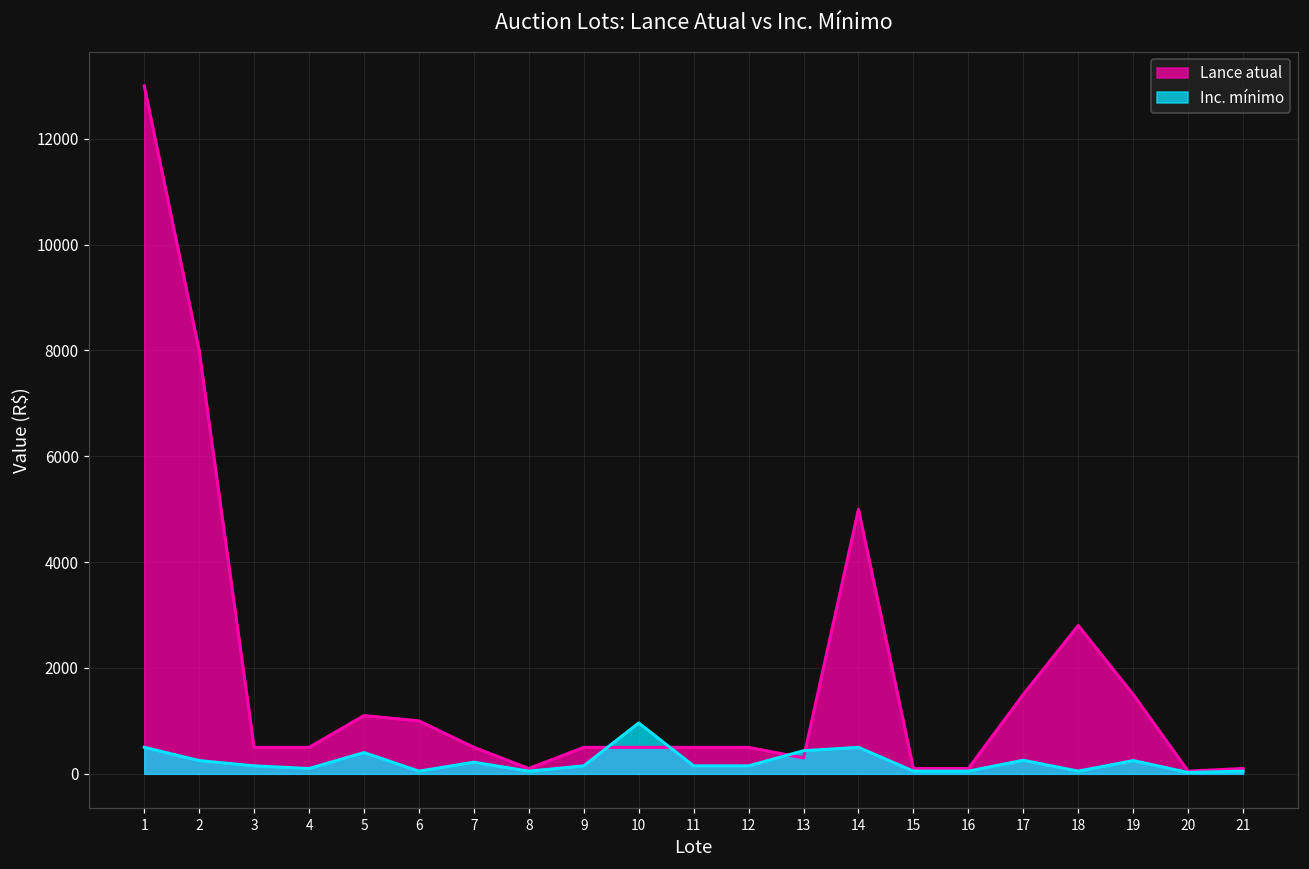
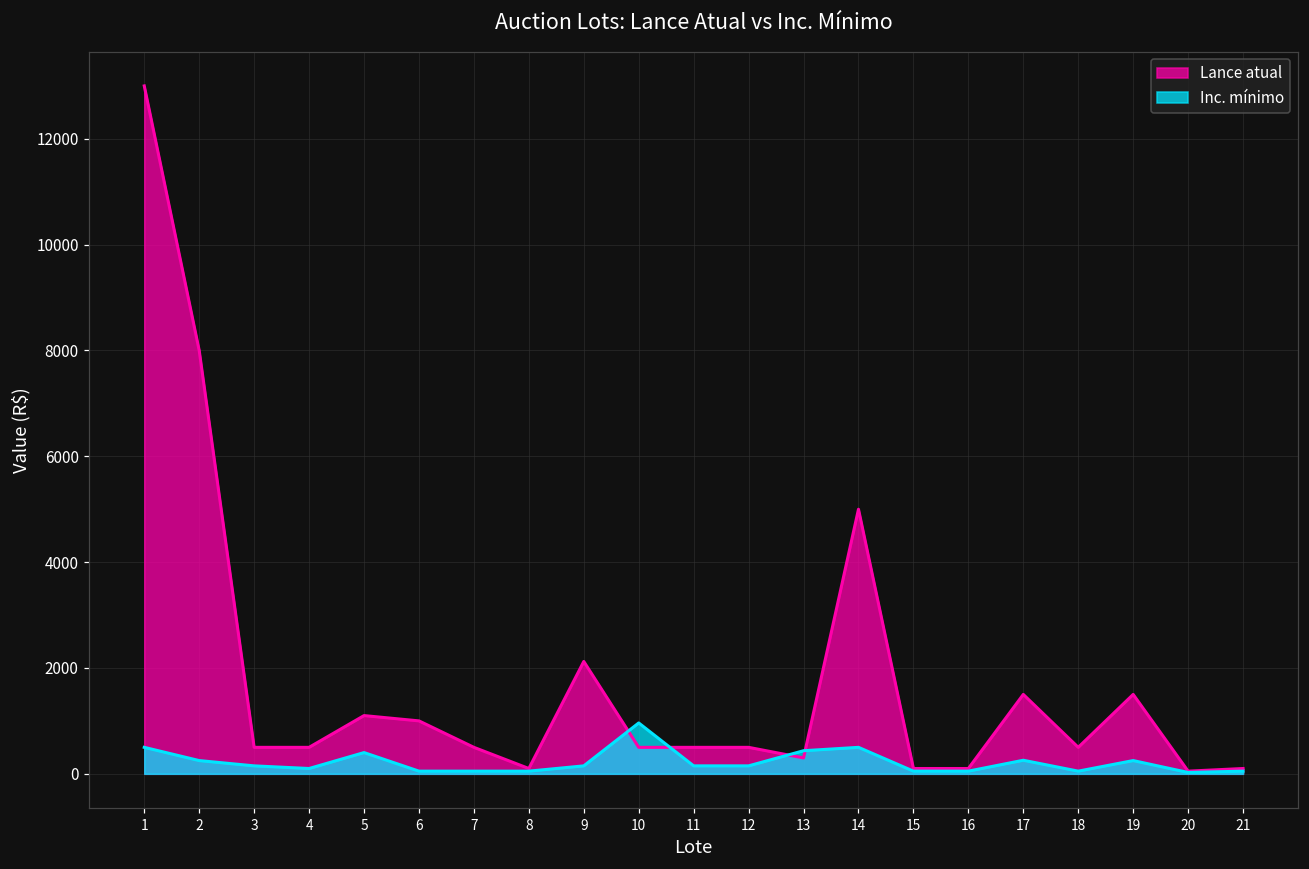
Inc. mínimo, 7: 200 -> 100
Lance atual, 9: 500 -> 2100
Lance atual, 18: 2800 -> 500
